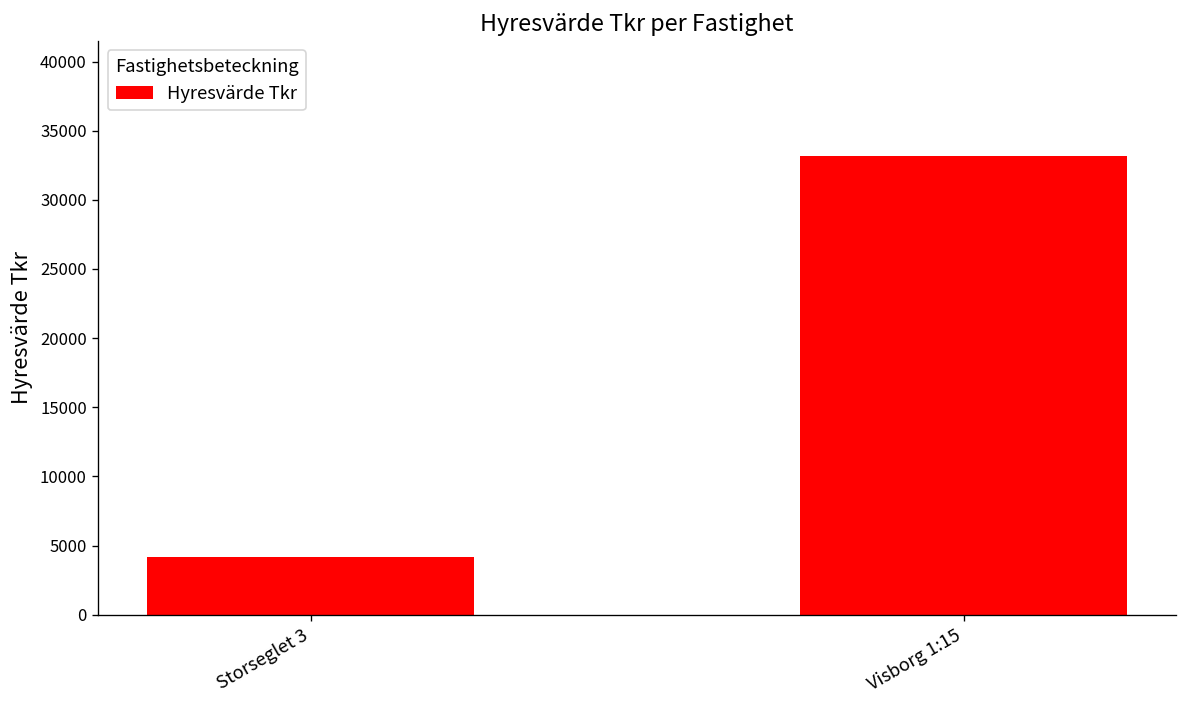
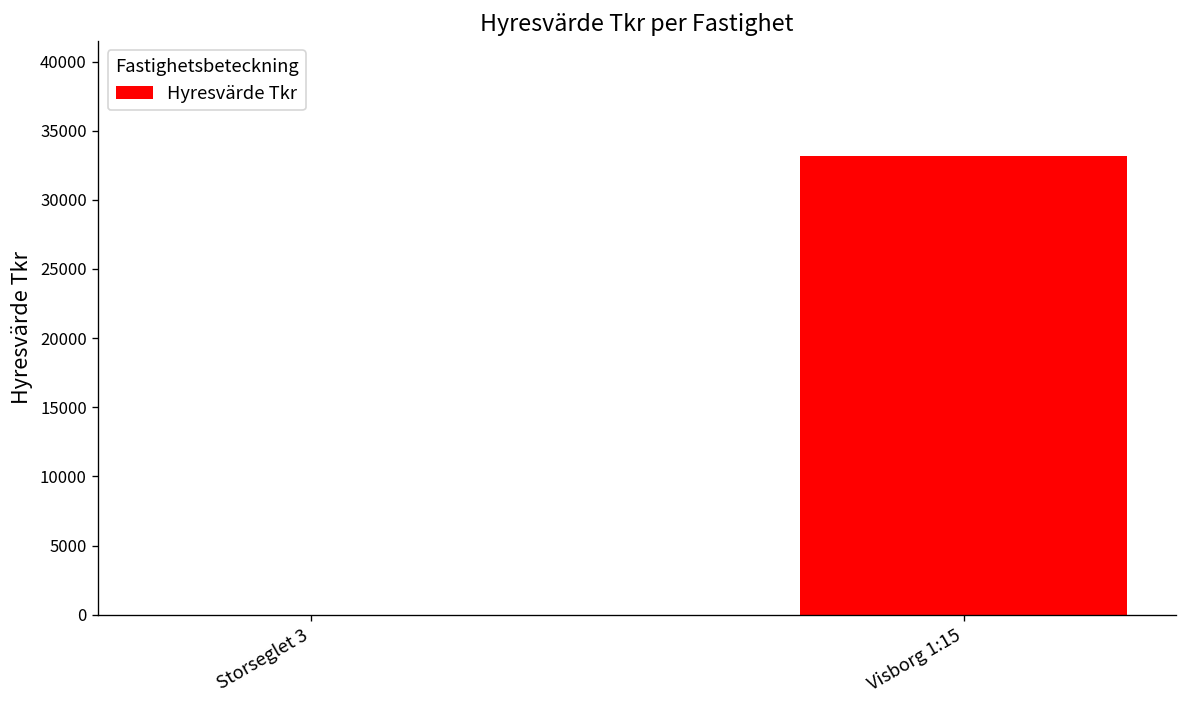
Storseglet 3: 4200 -> 0
